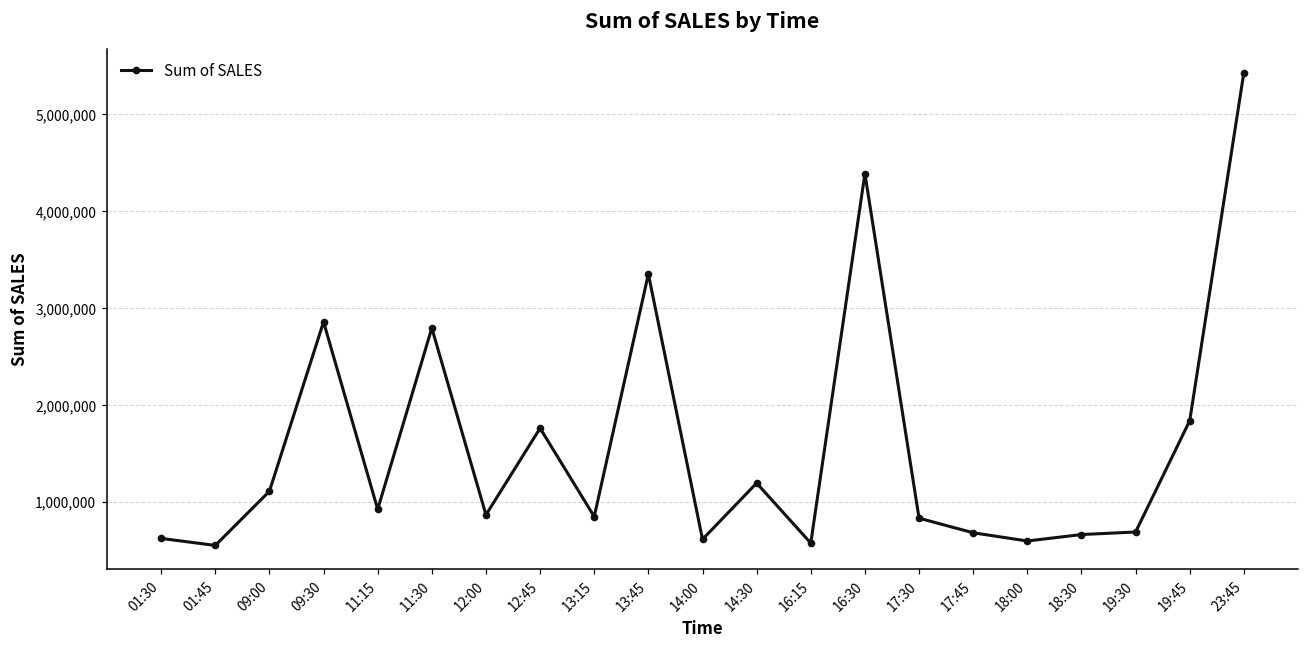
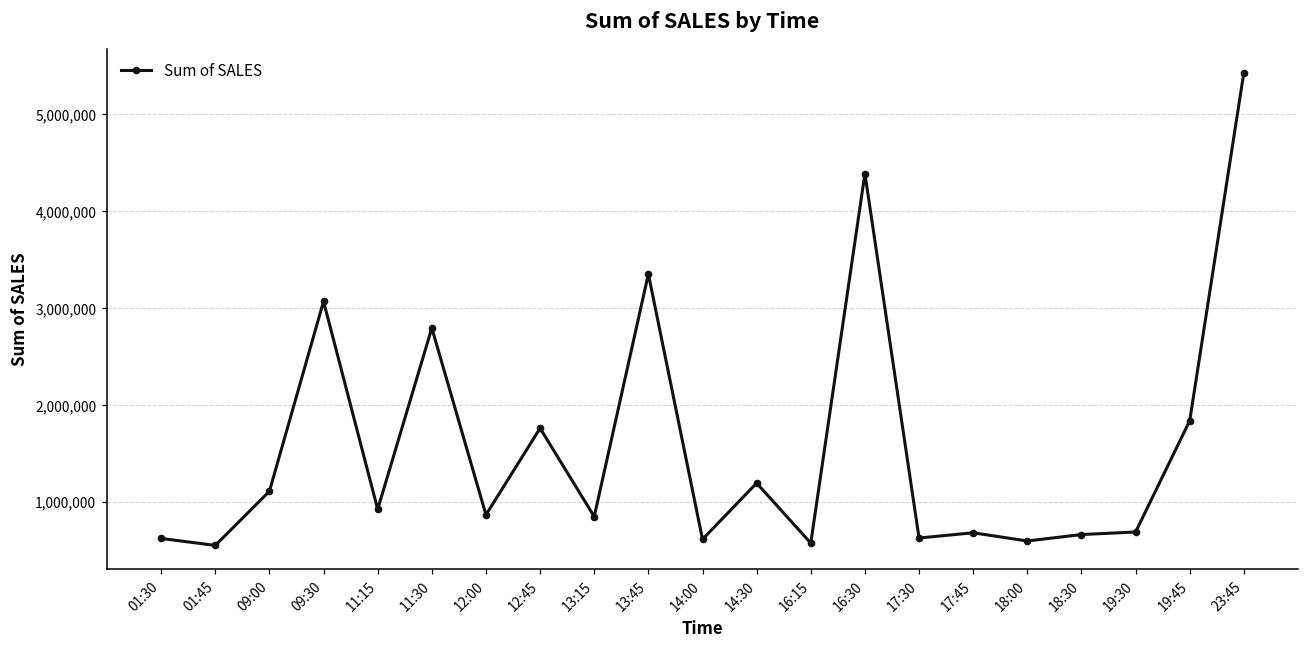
09:30: 2,900,000 -> 3,100,000
17:30: 800,000 -> 600,000
